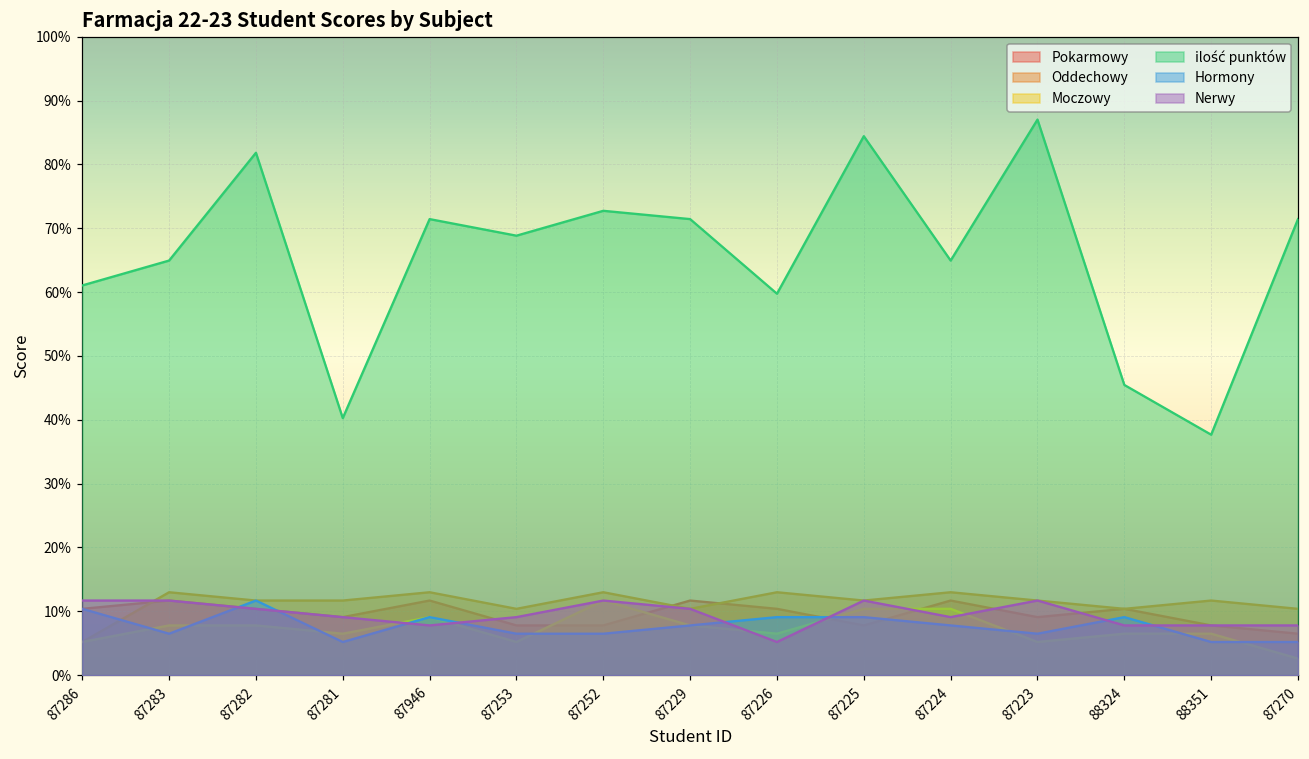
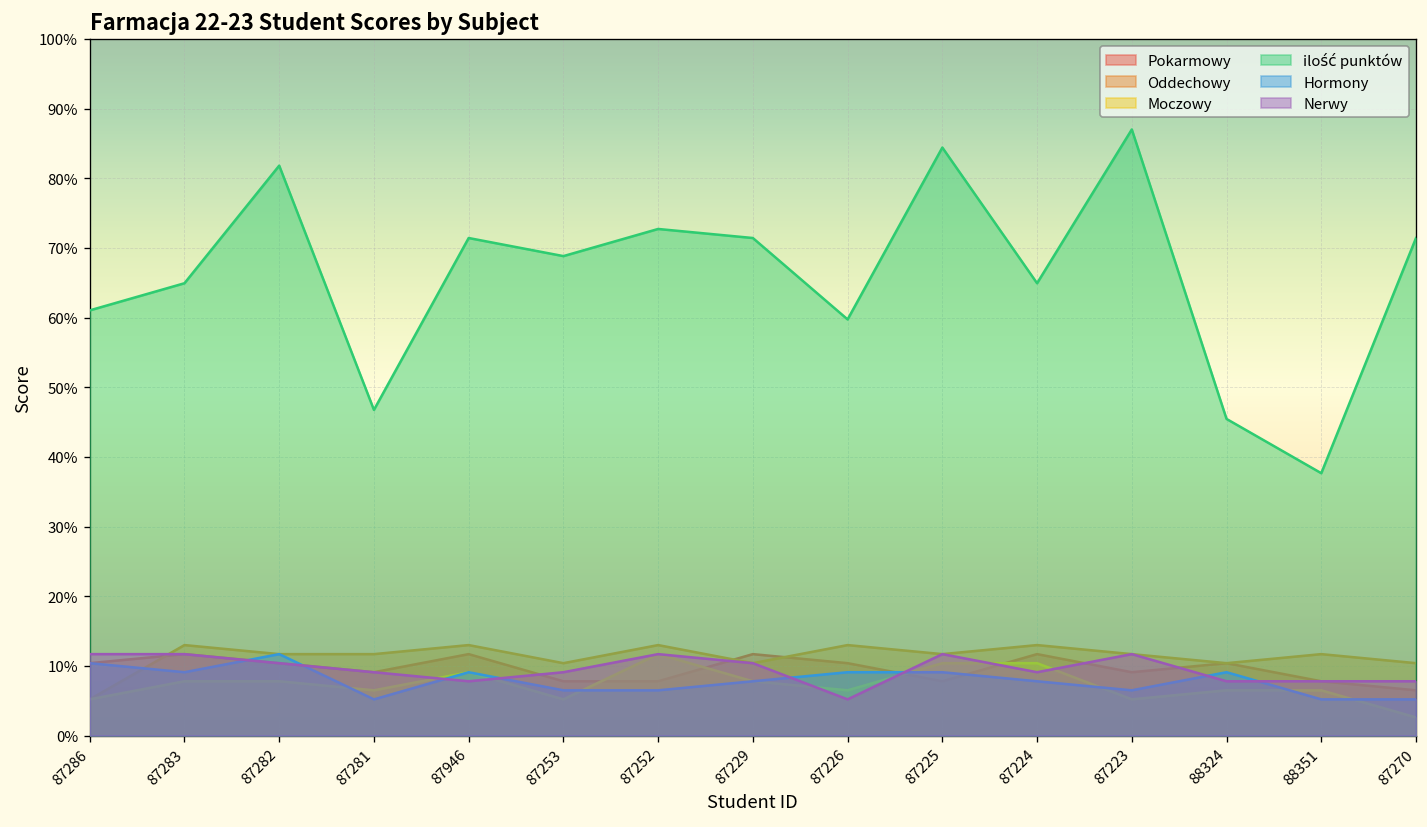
Hormony, 87283: 6% -> 9%
ilość punktów, 87281: 40% -> 47%
